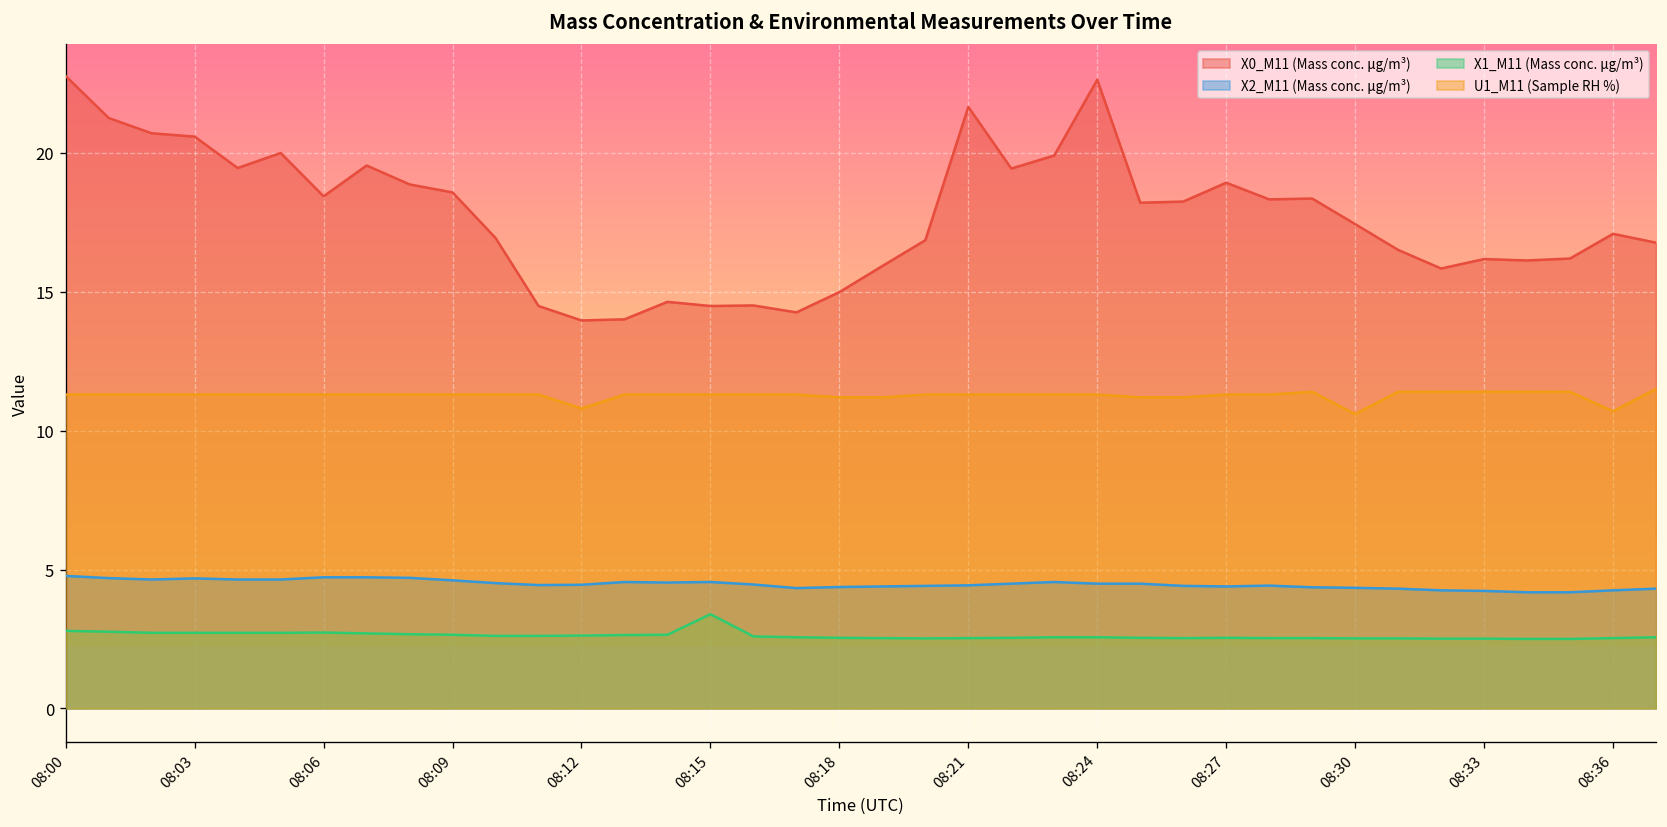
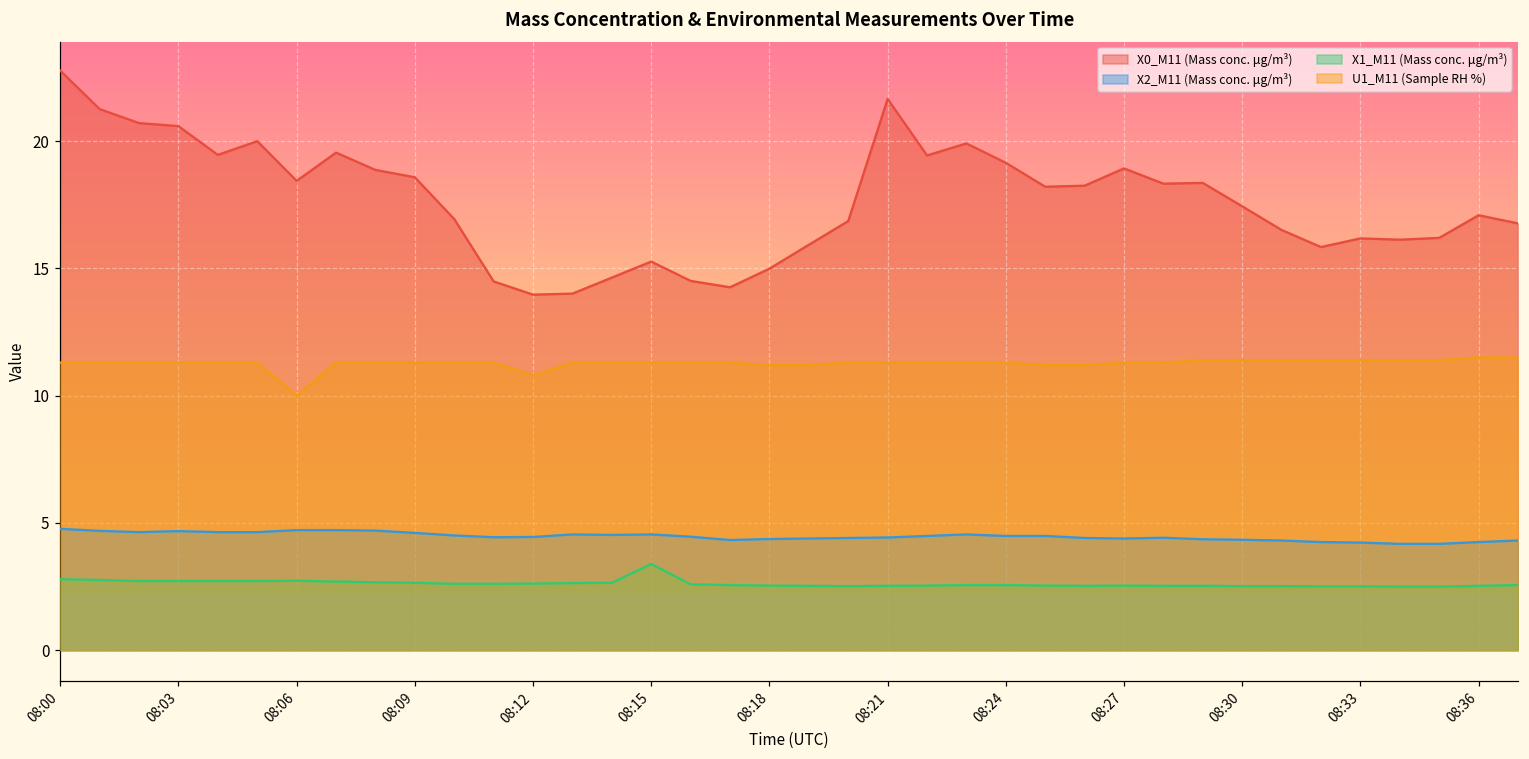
U1_M11 (Sample RH %), 08:06: 11.3 -> 10.0
X0_M11 (Mass conc. μg/m³), 08:15: 14.5 -> 15.3
X0_M11 (Mass conc. μg/m³), 08:24: 22.6 -> 19.2
U1_M11 (Sample RH %), 08:30: 10.6 -> 11.4
U1_M11 (Sample RH %), 08:36: 10.7 -> 11.5
